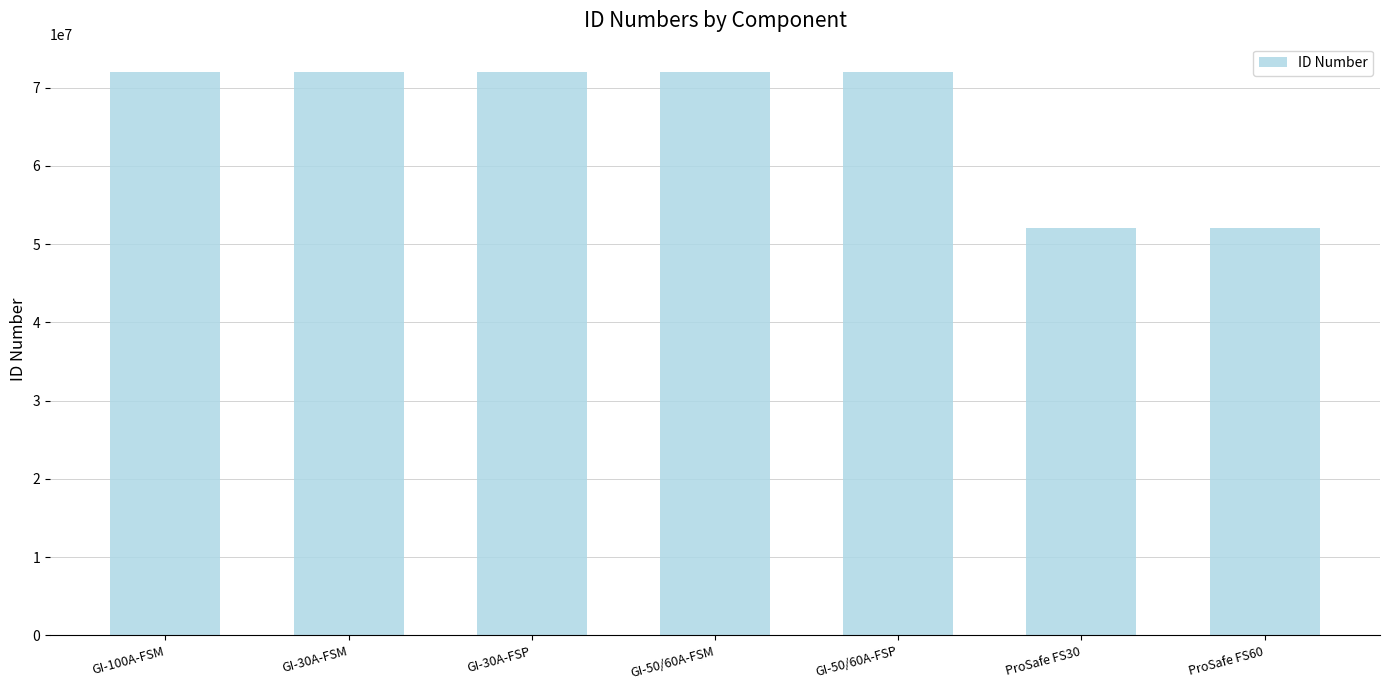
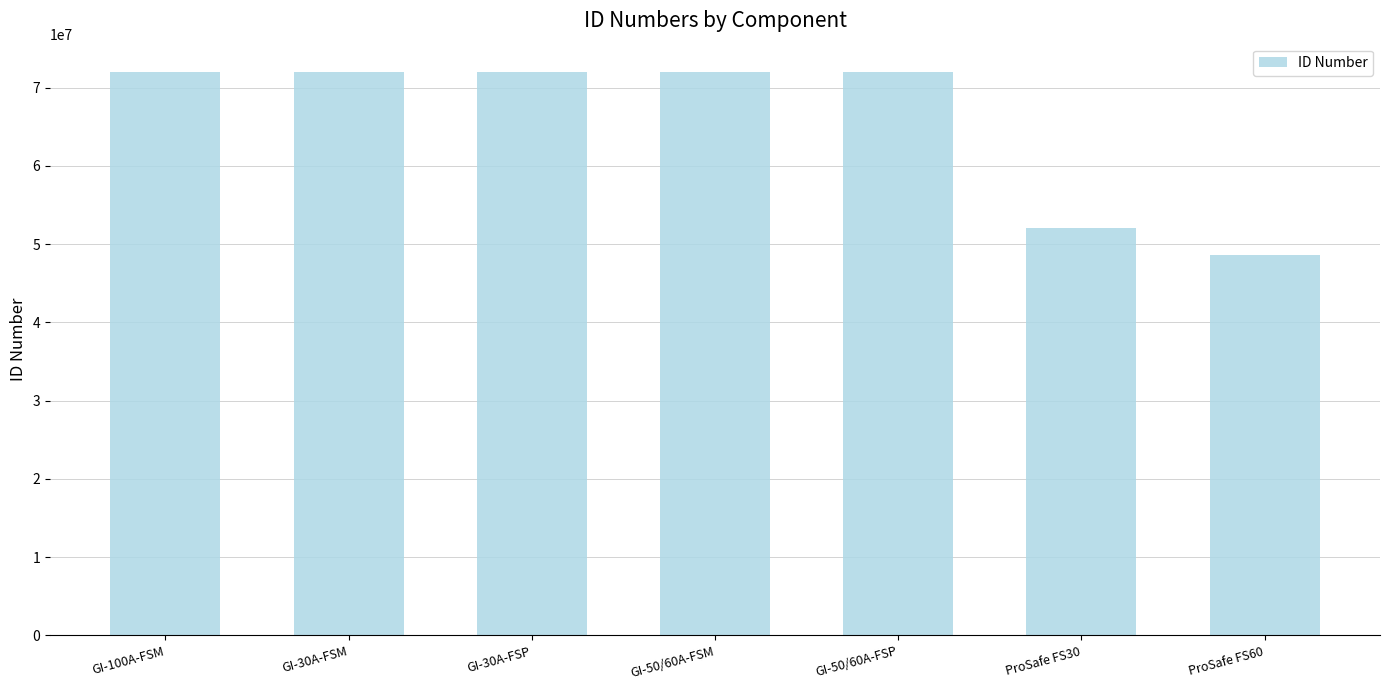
ProSafe FS60: 52000000 -> 49000000
